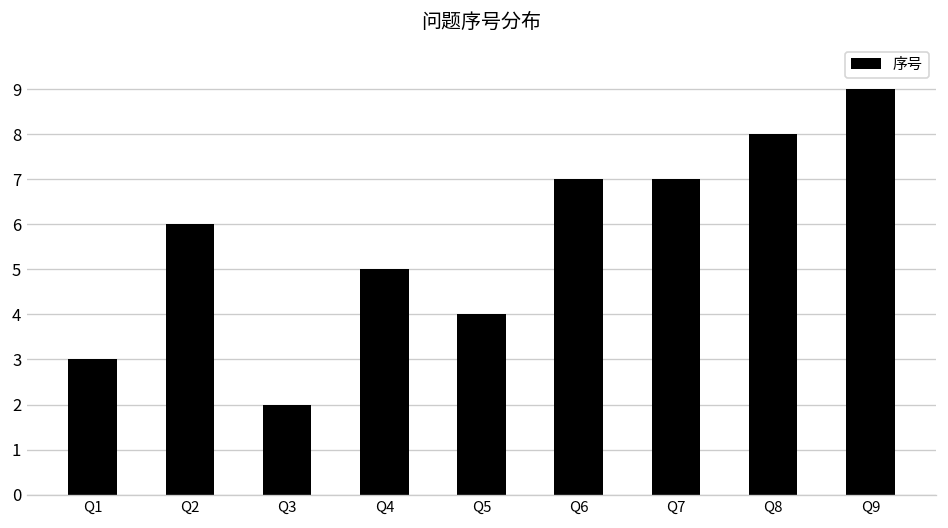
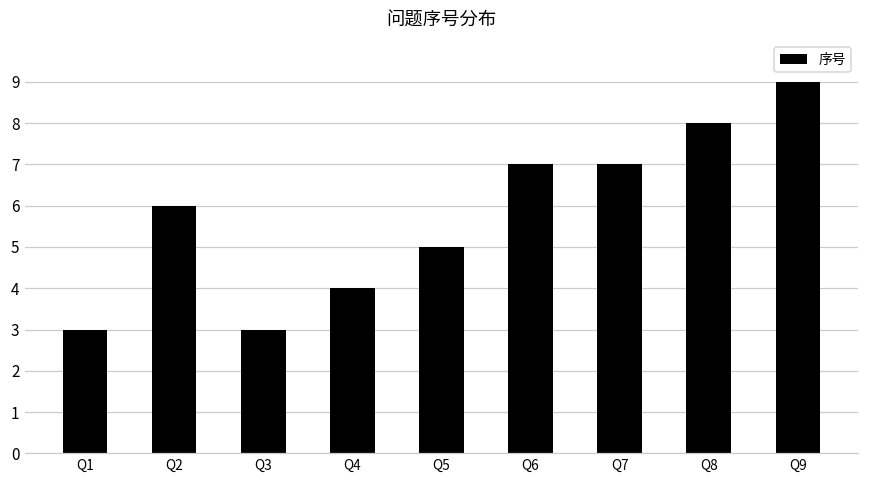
Q3: 2 -> 3
Q4: 5 -> 4
Q5: 4 -> 5
